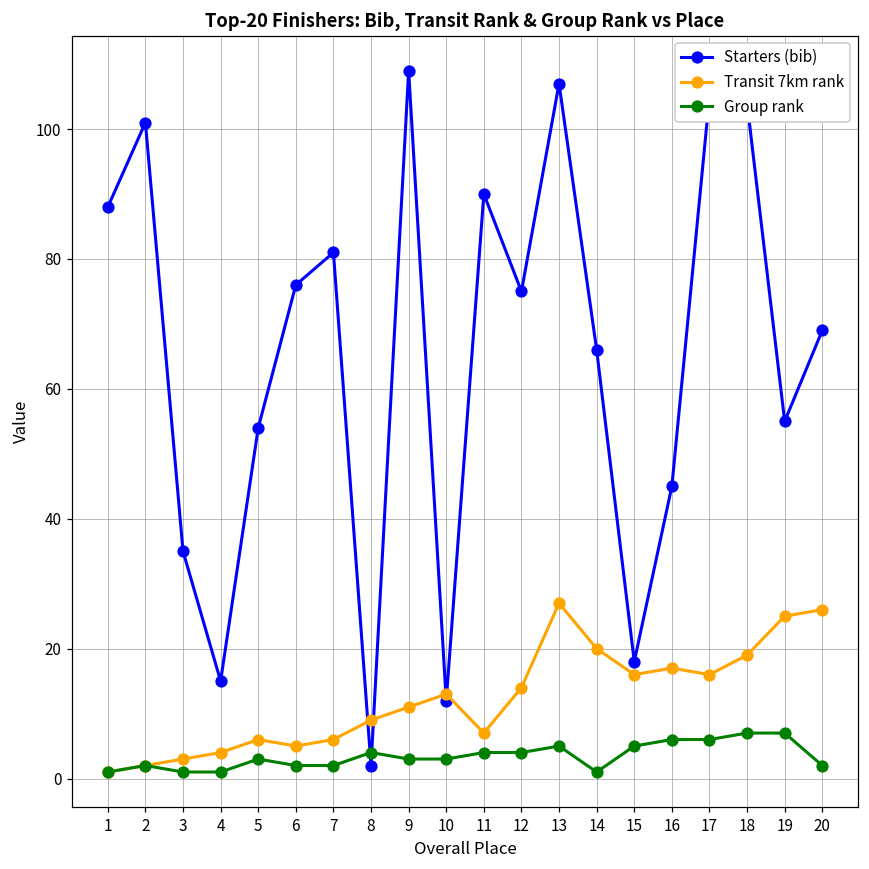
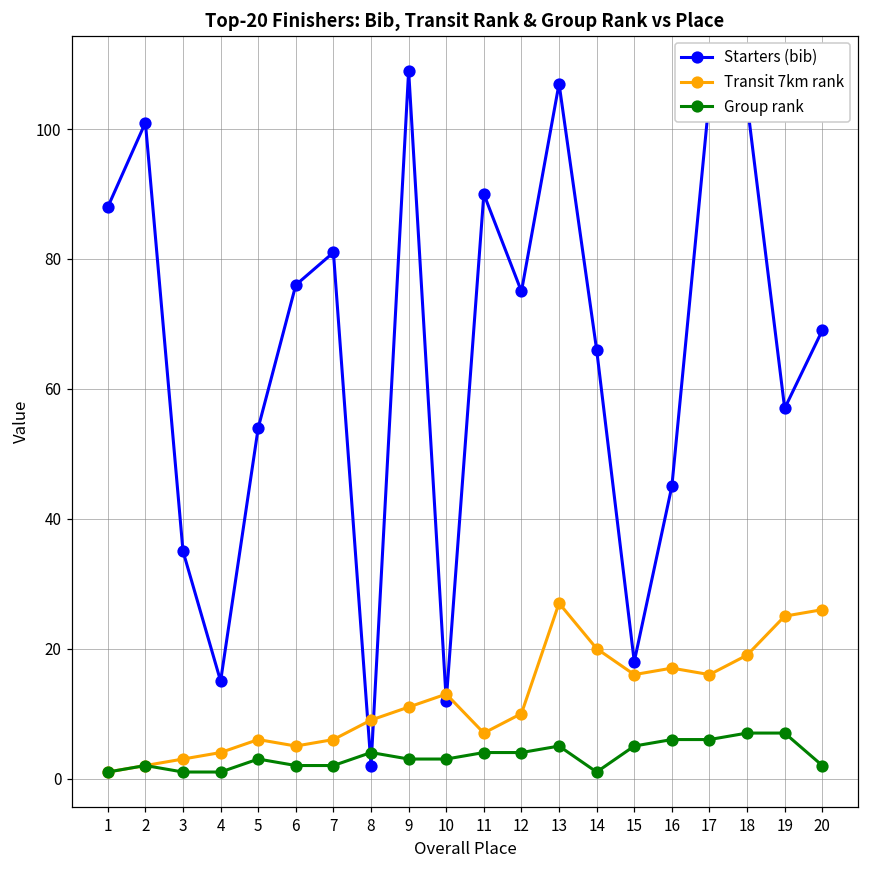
Transit 7km rank, 12: 14 -> 10
Starters (bib), 19: 55 -> 57
